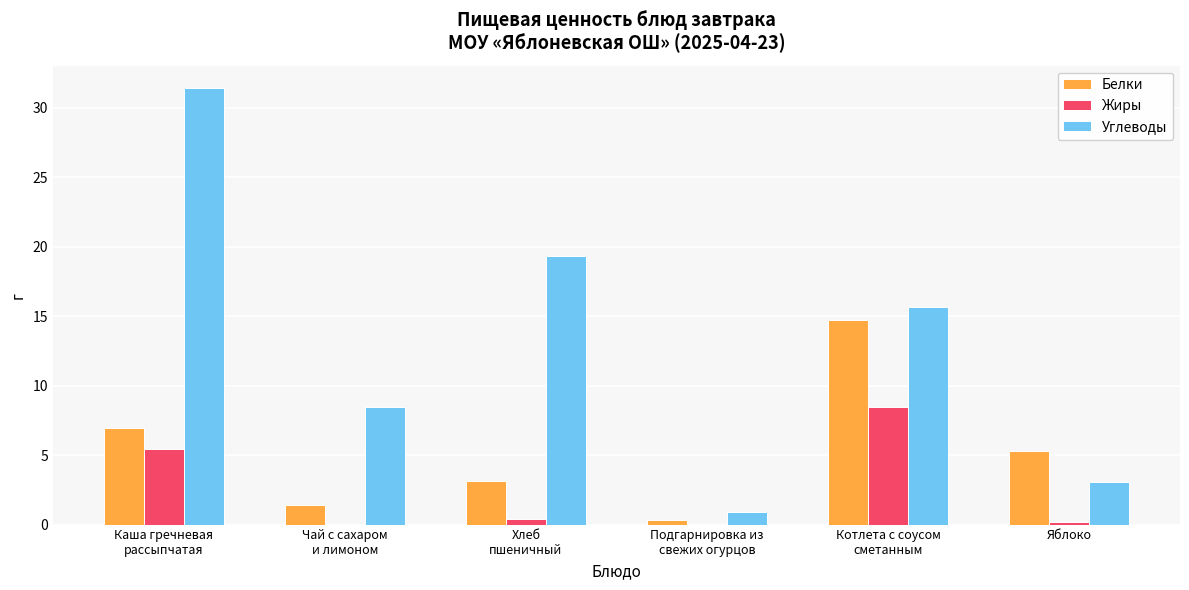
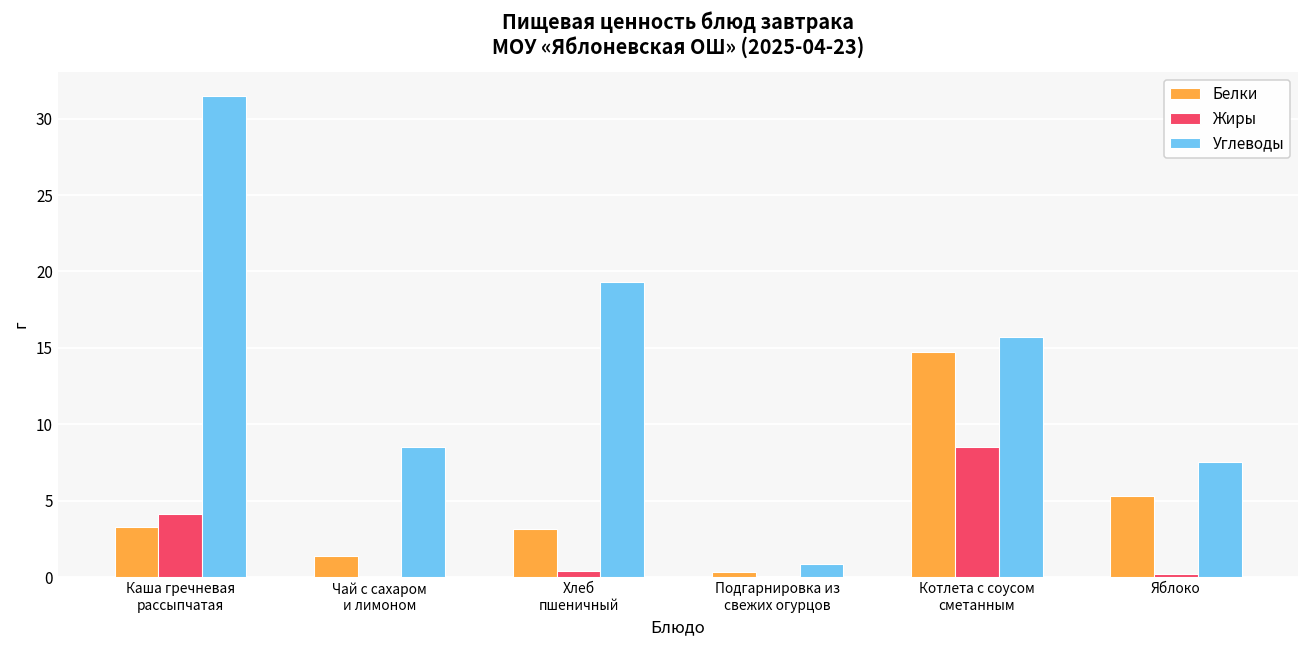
Белки, Каша гречневая рассыпчатая: 7.0 -> 3.3
Жиры, Каша гречневая рассыпчатая: 5.4 -> 4.1
Углеводы, Яблоко: 3.1 -> 7.5
